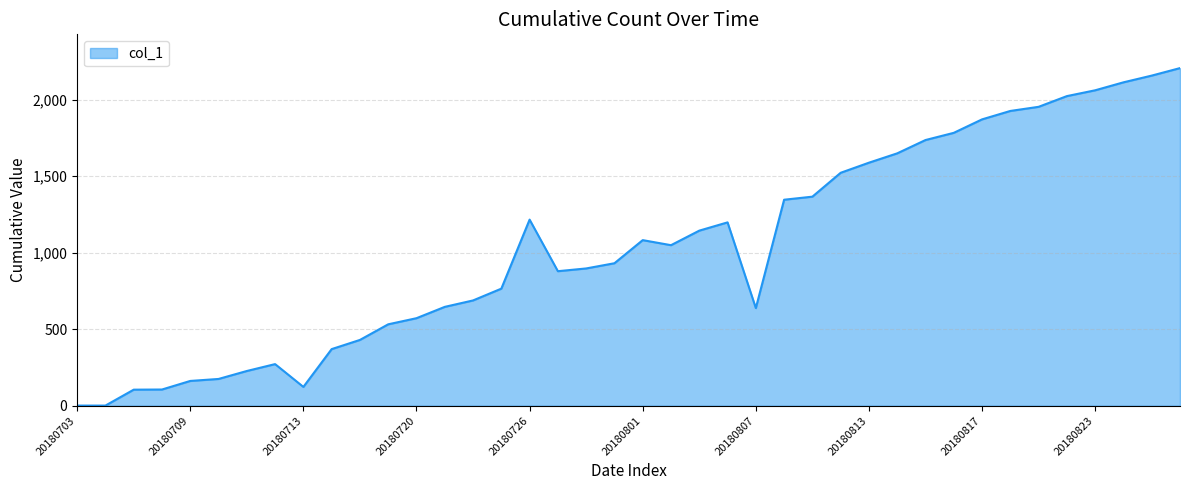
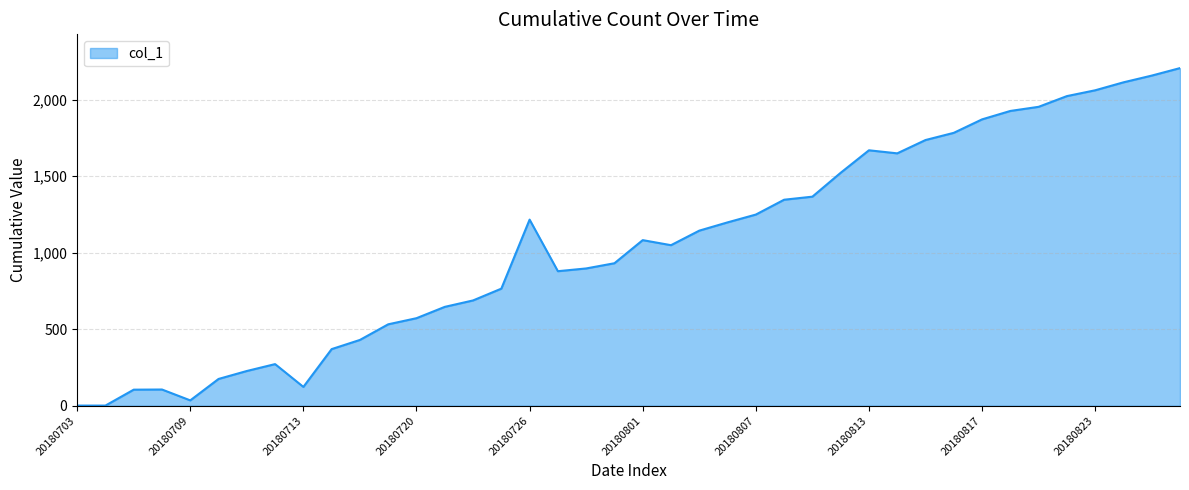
20180709: 160 -> 40
20180807: 640 -> 1,250
20180813: 1,590 -> 1,670
